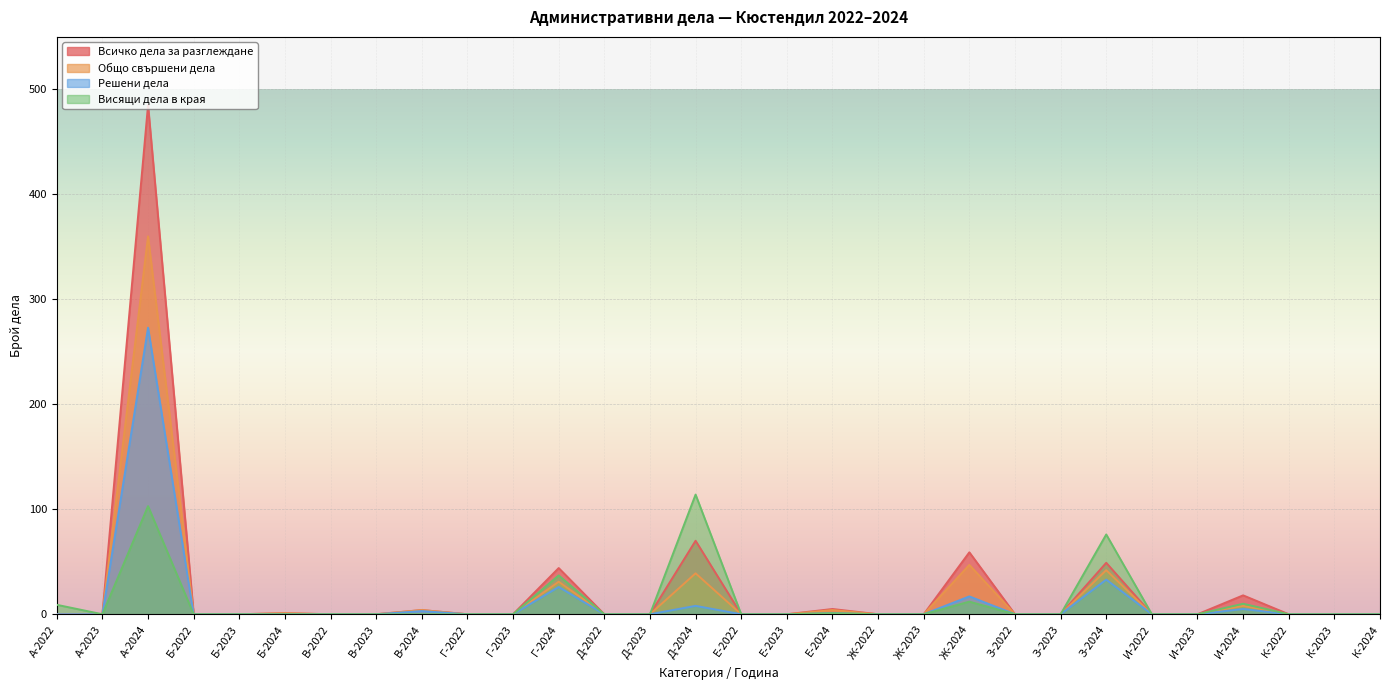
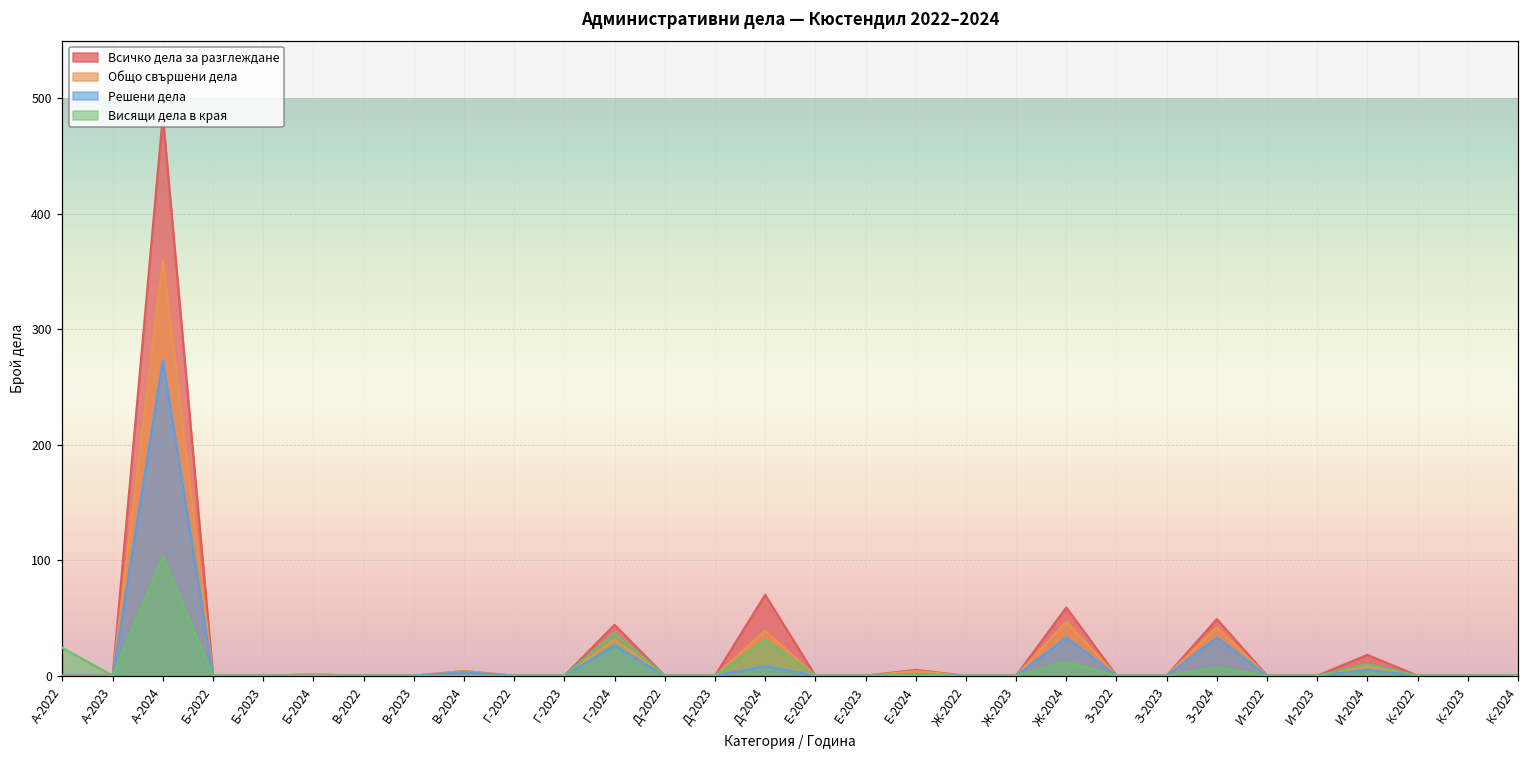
Висящи дела в края, А-2022: 9 -> 24
Висящи дела в края, Д-2024: 114 -> 31
Решени дела, Ж-2024: 17 -> 33
Висящи дела в края, З-2024: 76 -> 7
